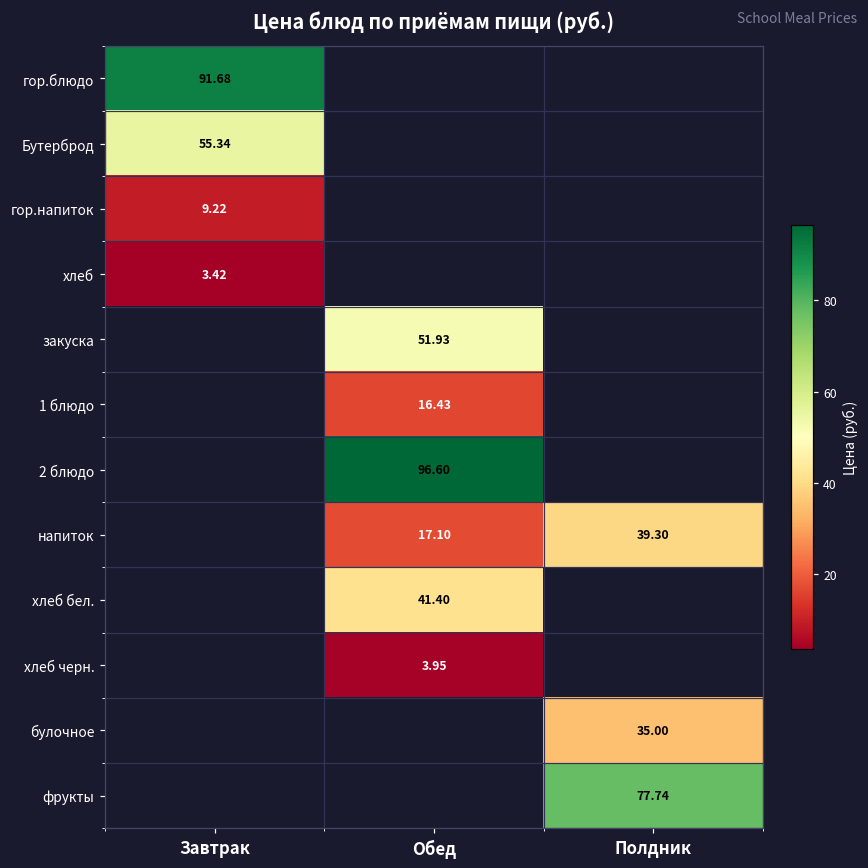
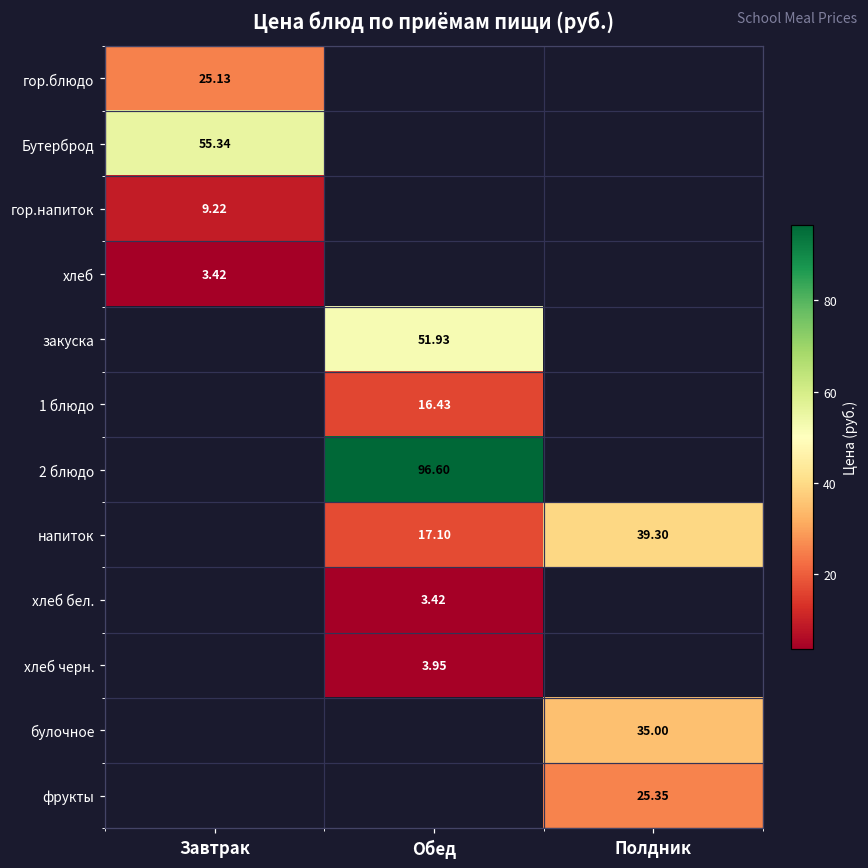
гор.блюдо, Завтрак: 91.68 -> 25.13
хлеб бел., Обед: 41.40 -> 3.42
фрукты, Полдник: 77.74 -> 25.35
